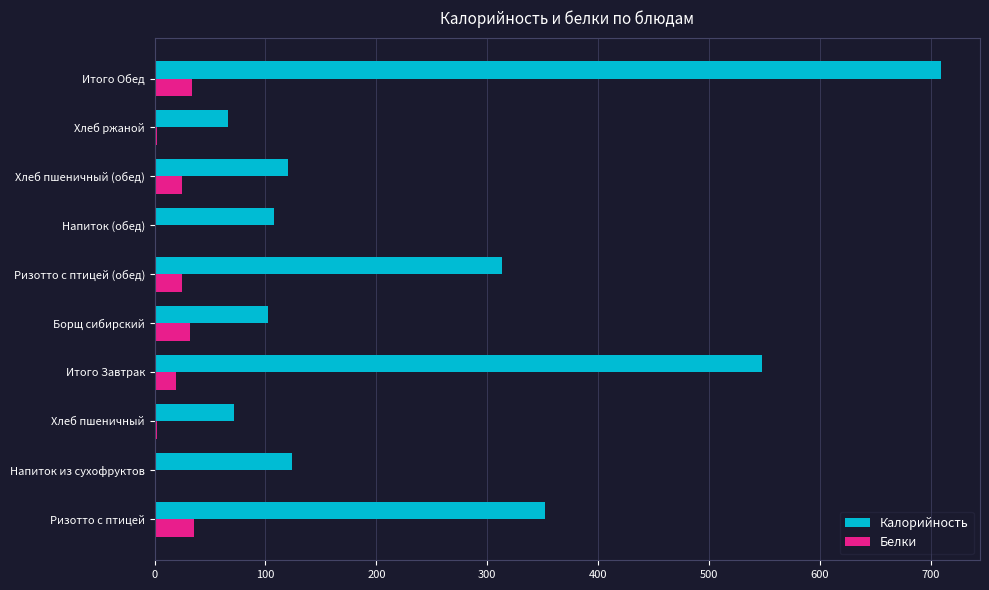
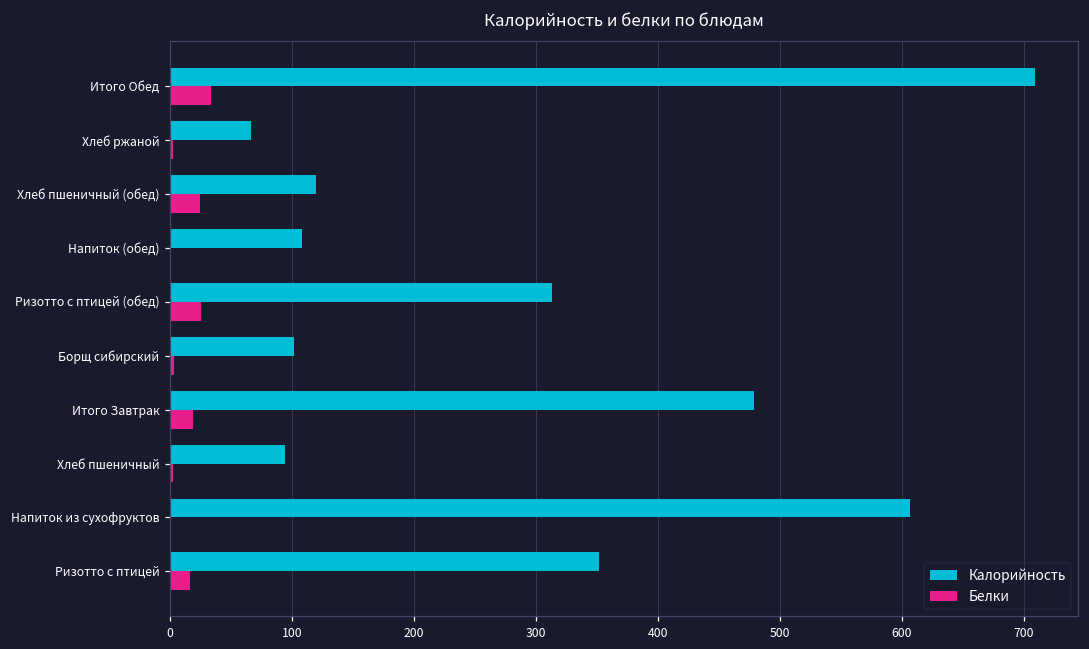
Белки, Борщ сибирский: 32 -> 3
Калорийность, Итого Завтрак: 548 -> 479
Калорийность, Хлеб пшеничный: 72 -> 94
Калорийность, Напиток из сухофруктов: 124 -> 607
Белки, Ризотто с птицей: 35 -> 16
